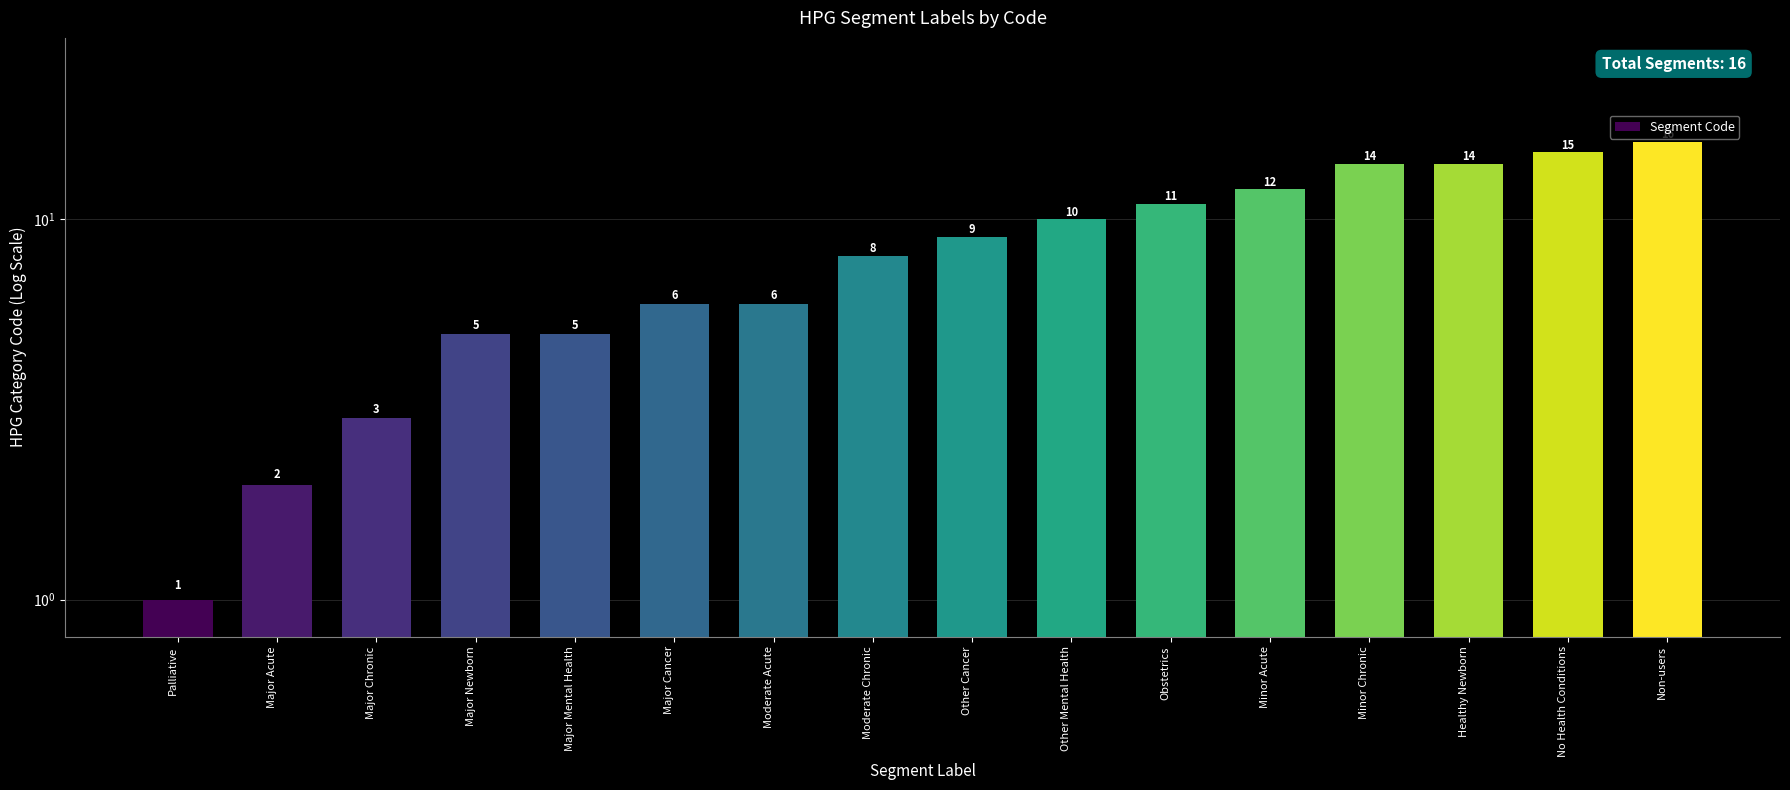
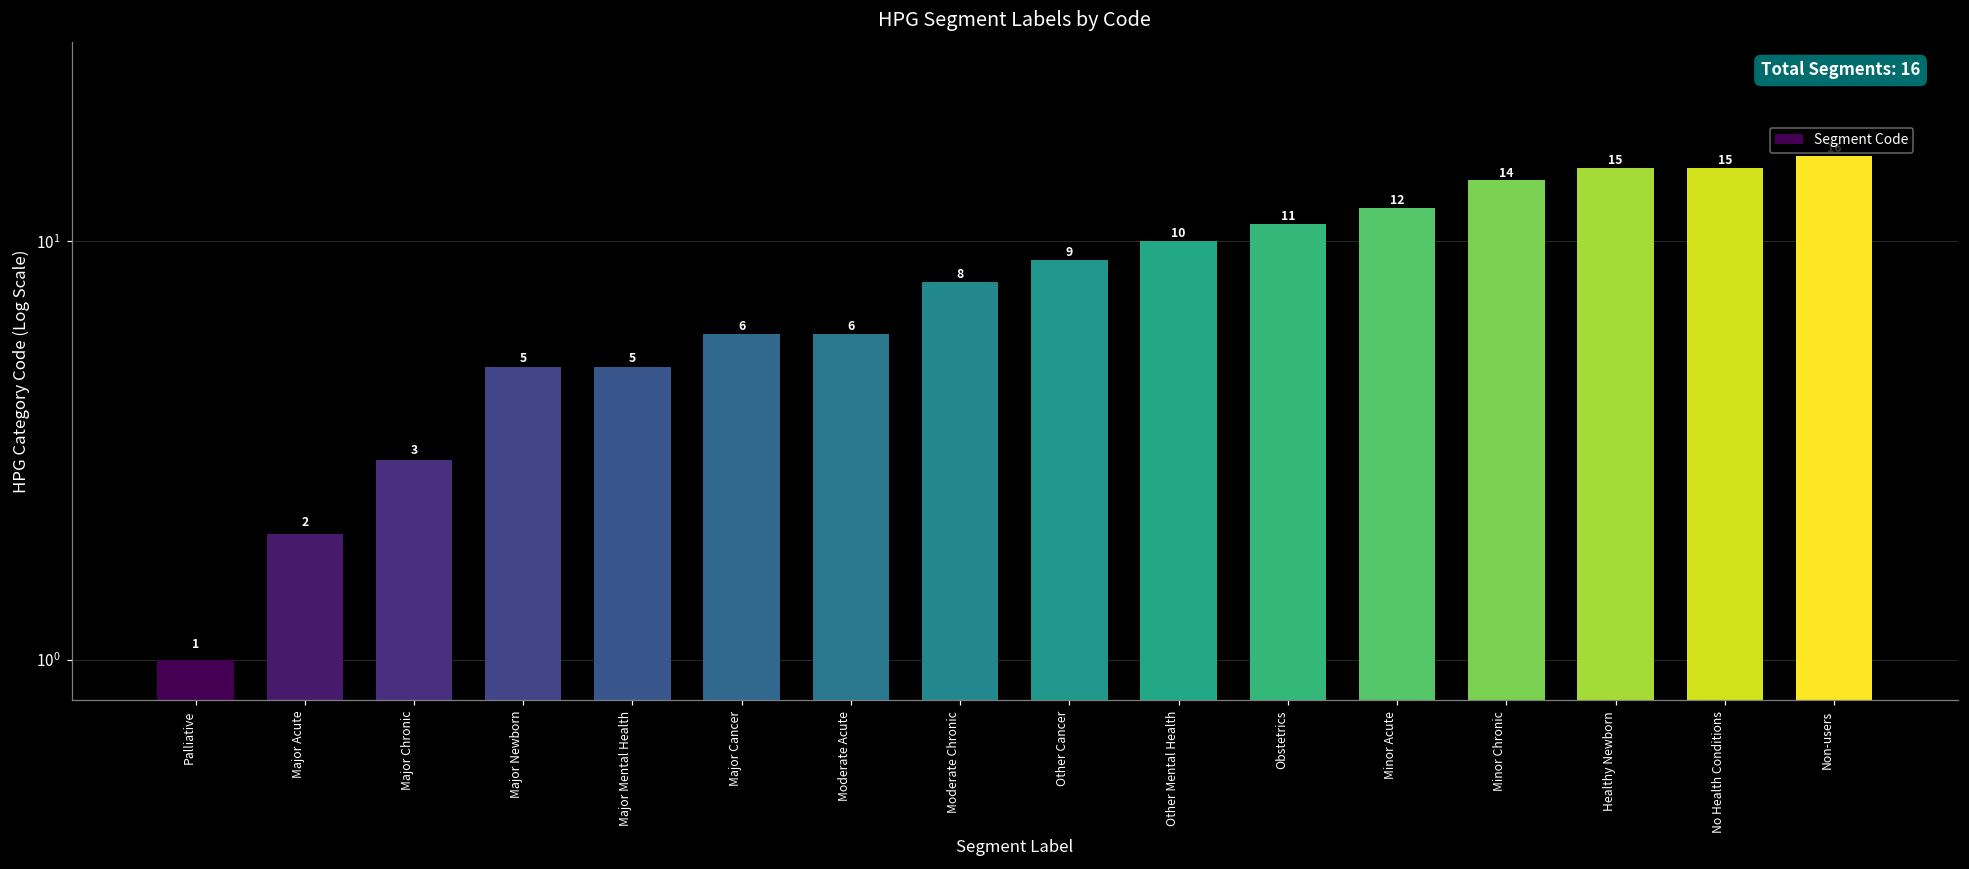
Healthy Newborn: 14 -> 15
